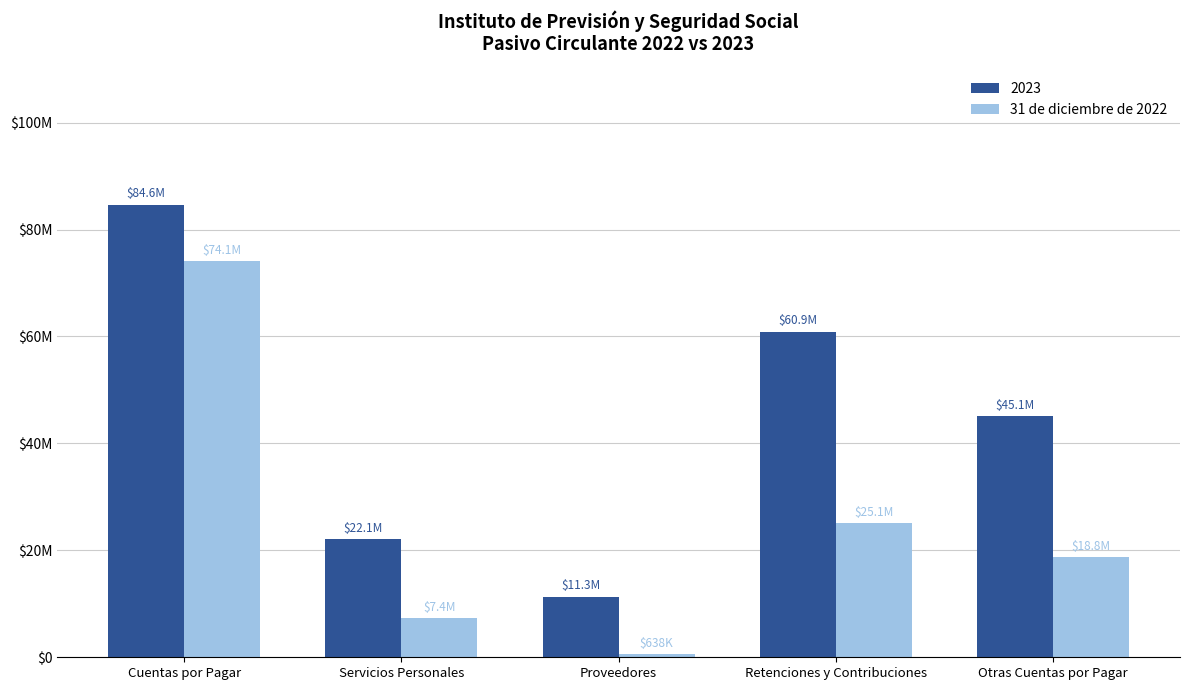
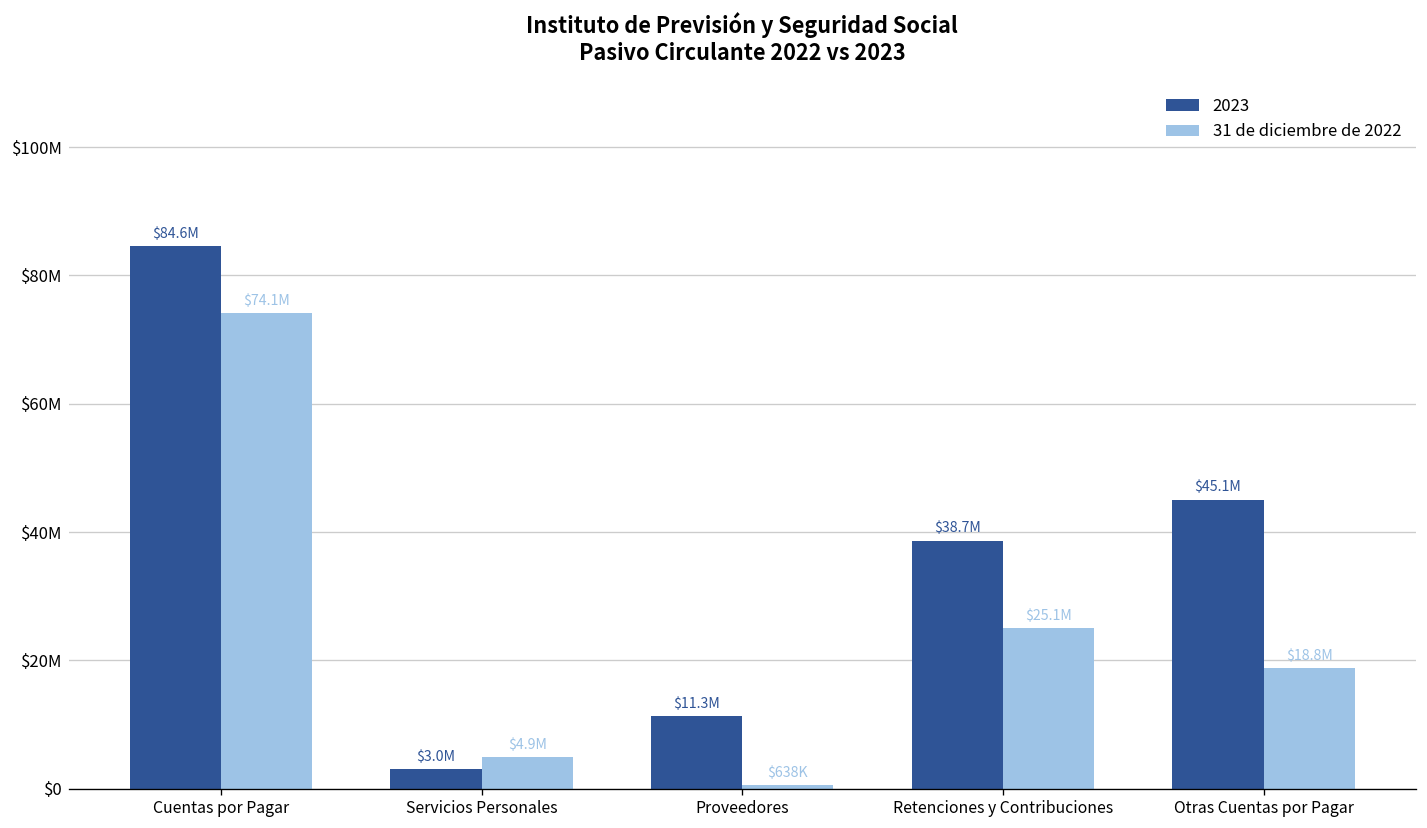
2023, Servicios Personales: $22.1M -> $3.0M
31 de diciembre de 2022, Servicios Personales: $7.4M -> $4.9M
2023, Retenciones y Contribuciones: $60.9M -> $38.7M
